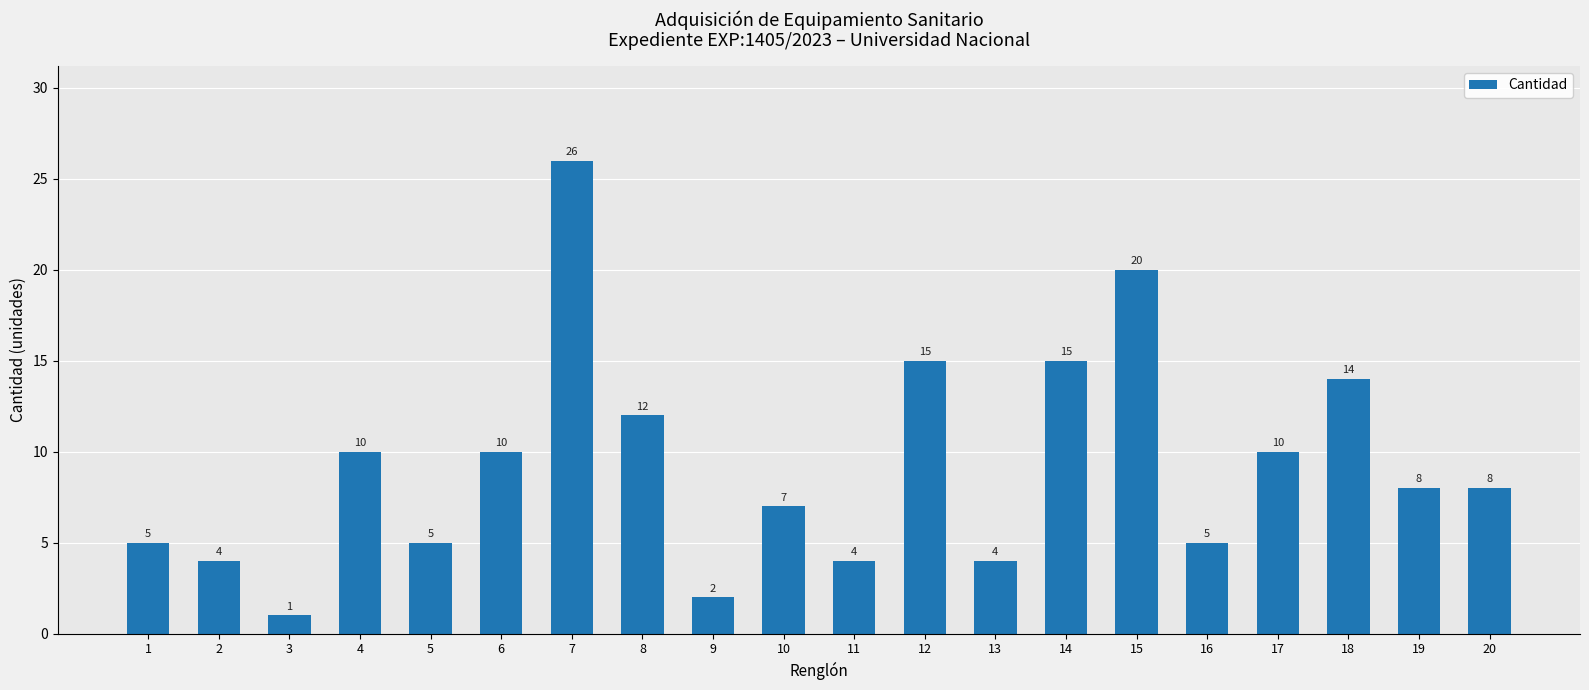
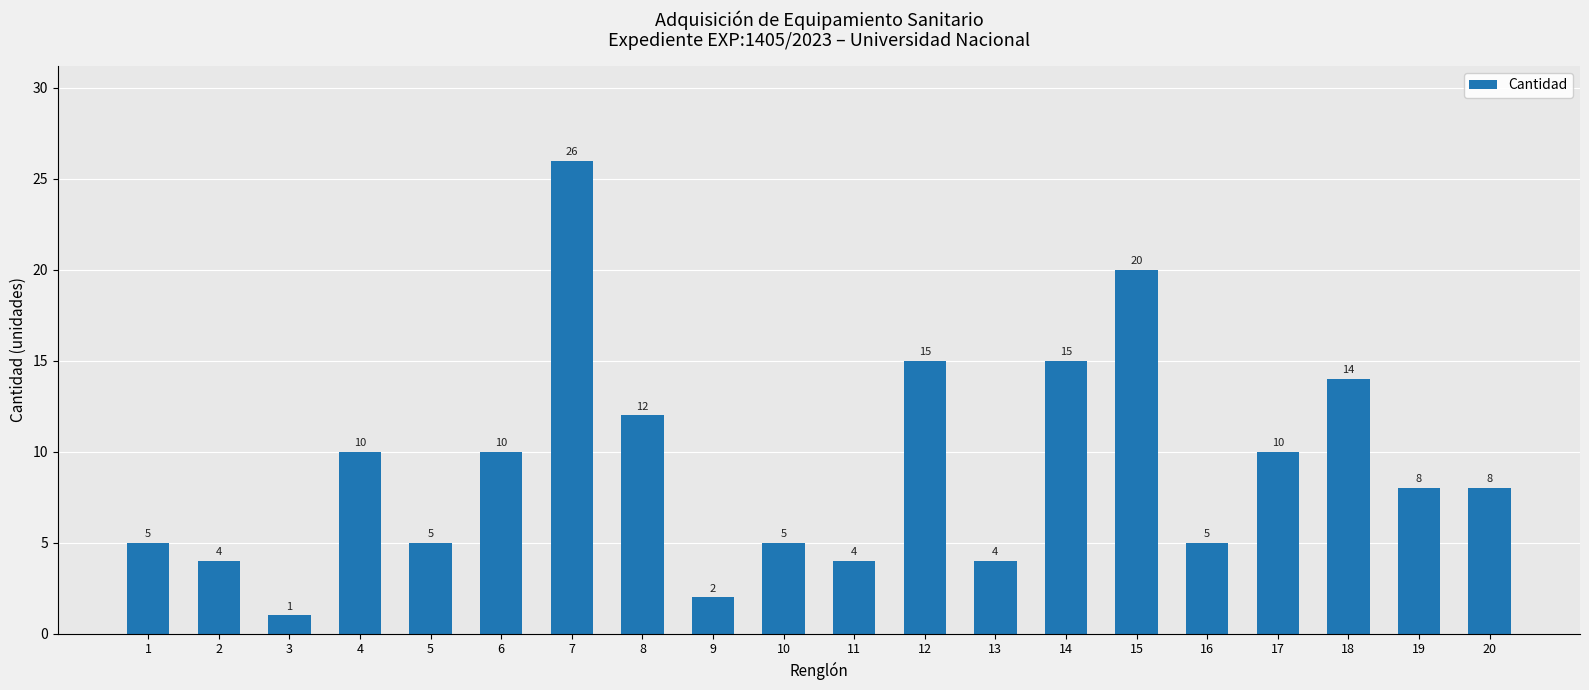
10: 7 -> 5
